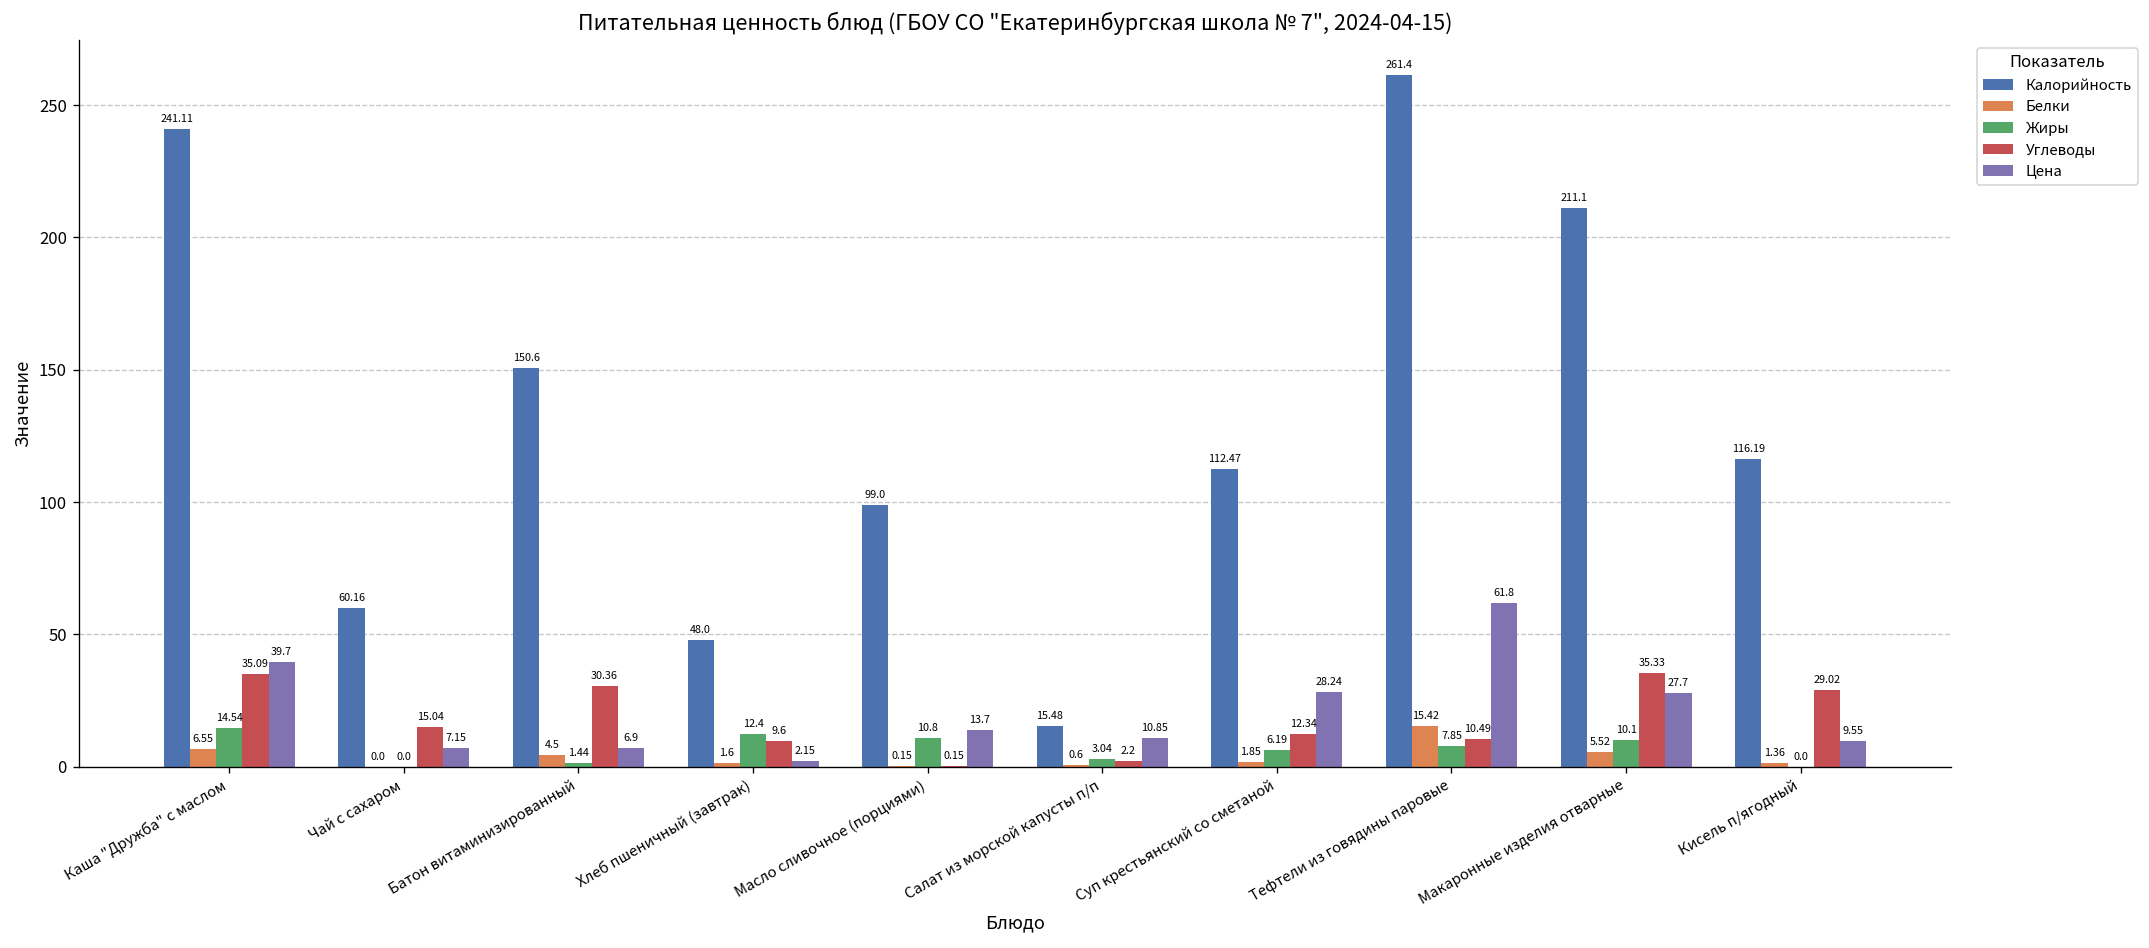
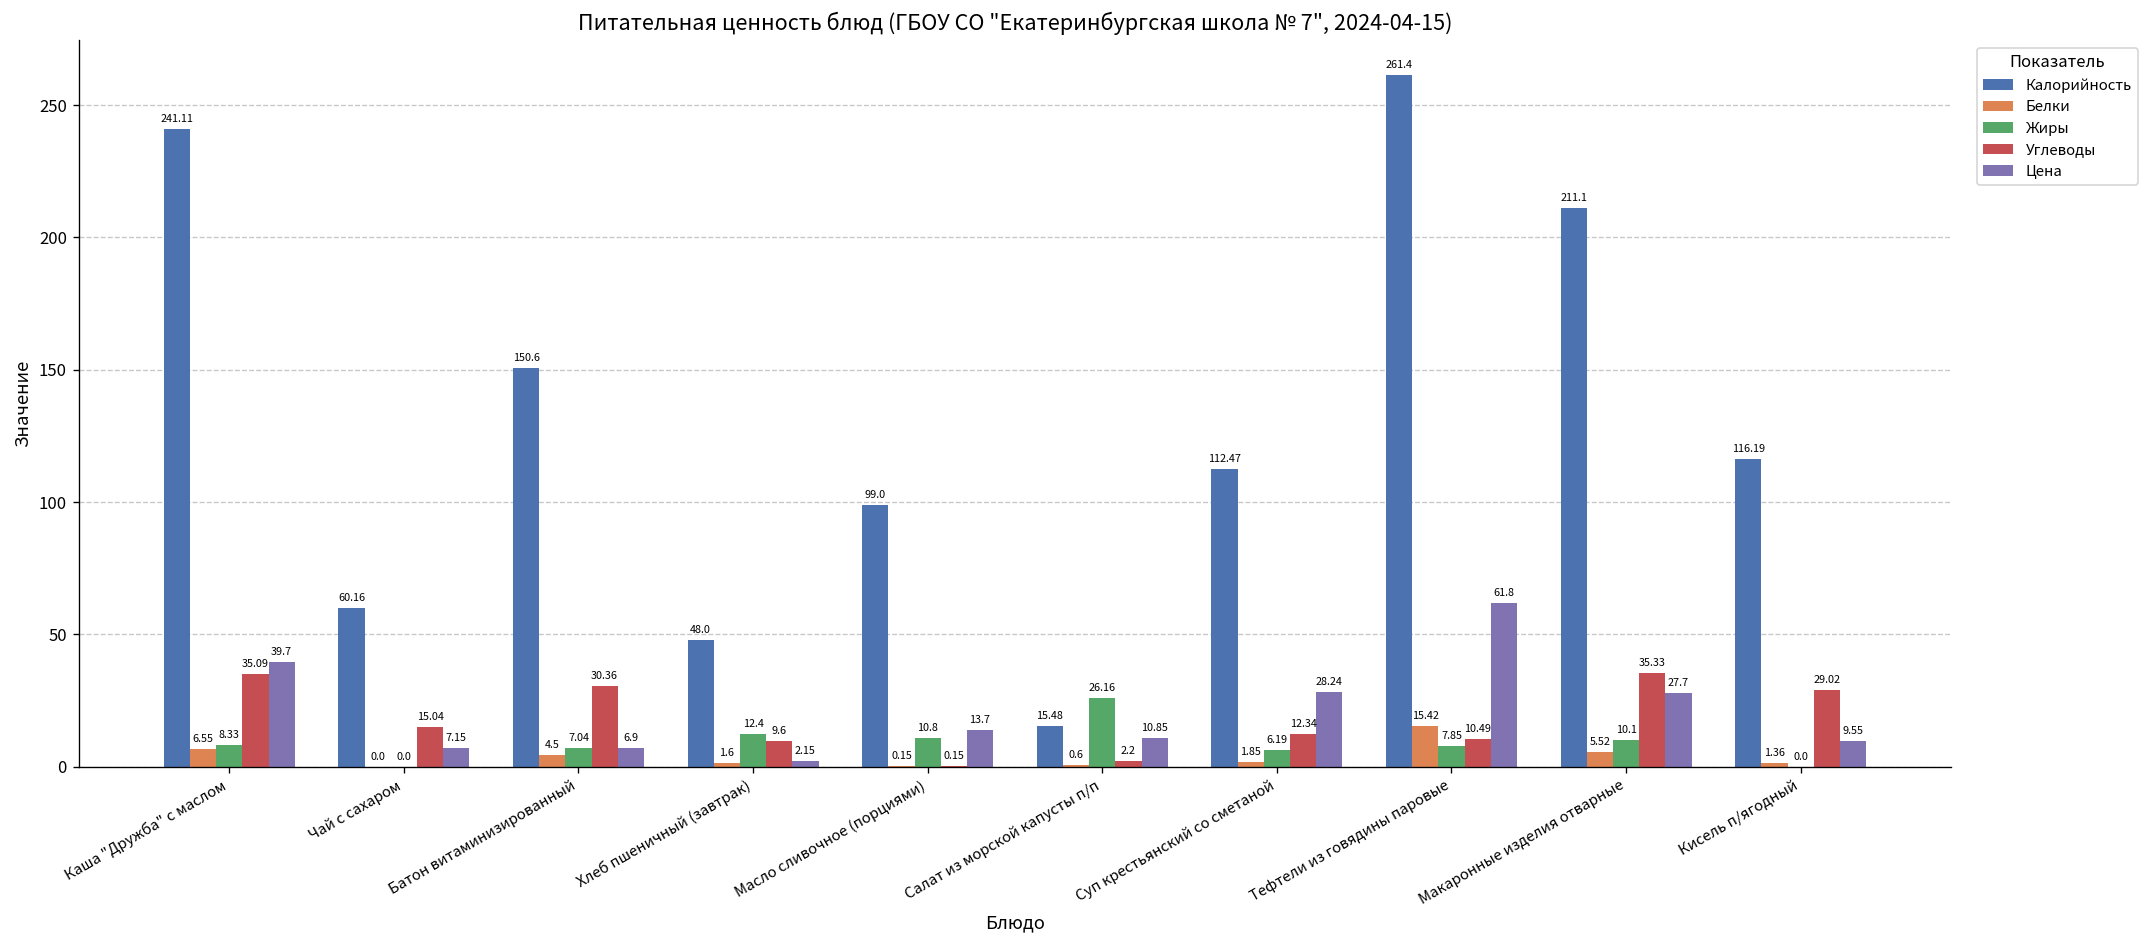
Жиры, Каша "Дружба" с маслом: 14.54 -> 8.33
Жиры, Батон витаминизированный: 1.44 -> 7.04
Жиры, Салат из морской капусты п/п: 3.04 -> 26.16
